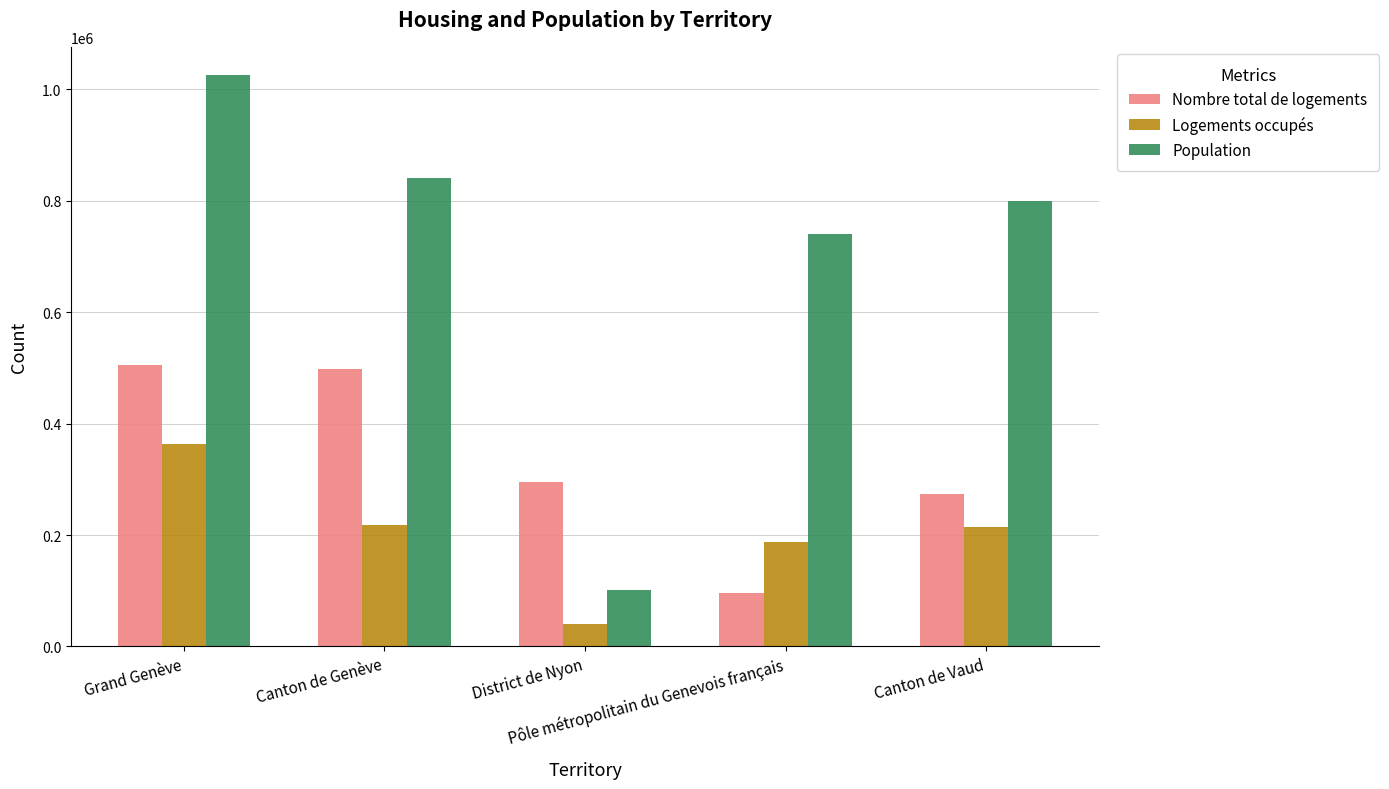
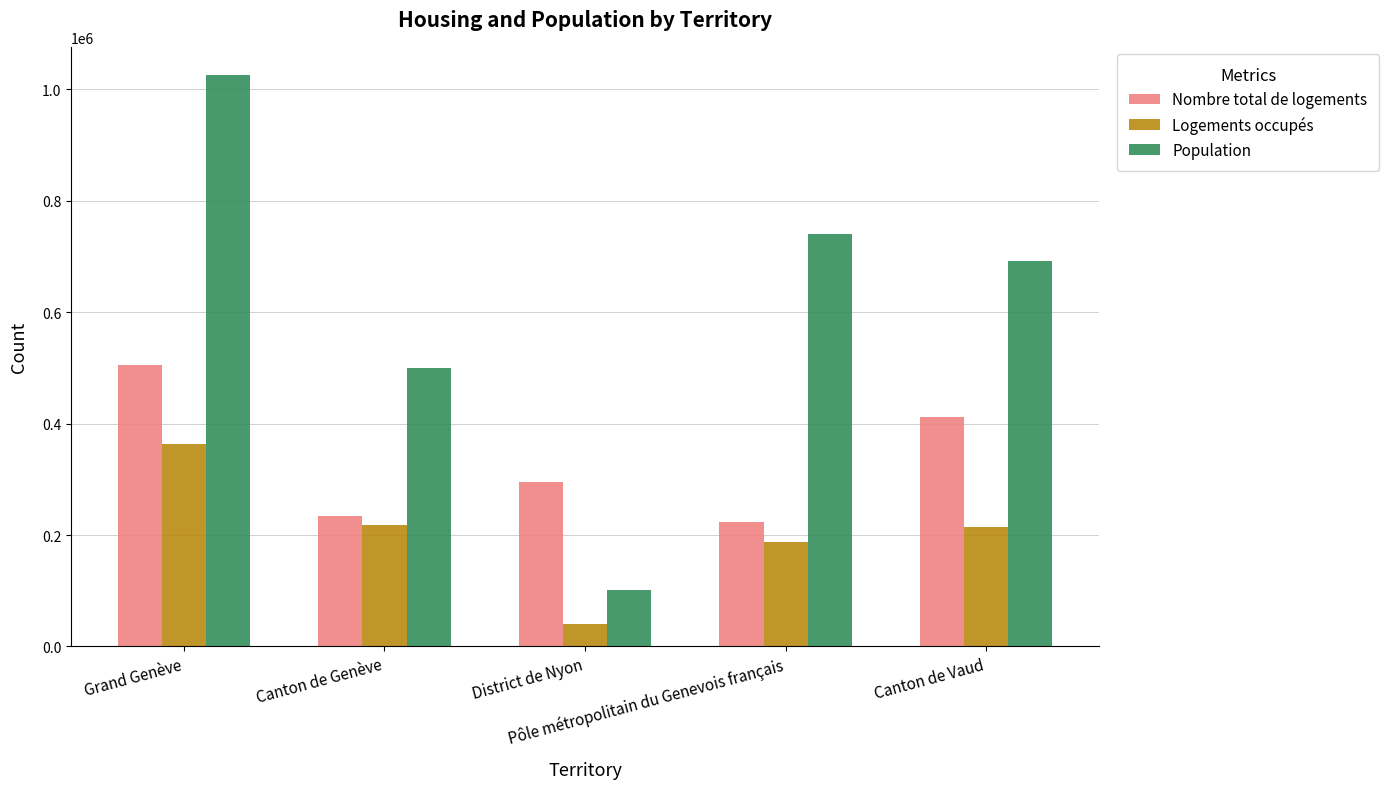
Nombre total de logements, Canton de Genève: 500000 -> 230000
Population, Canton de Genève: 840000 -> 500000
Nombre total de logements, Pôle métropolitain du Genevois français: 100000 -> 220000
Nombre total de logements, Canton de Vaud: 270000 -> 410000
Population, Canton de Vaud: 800000 -> 690000
